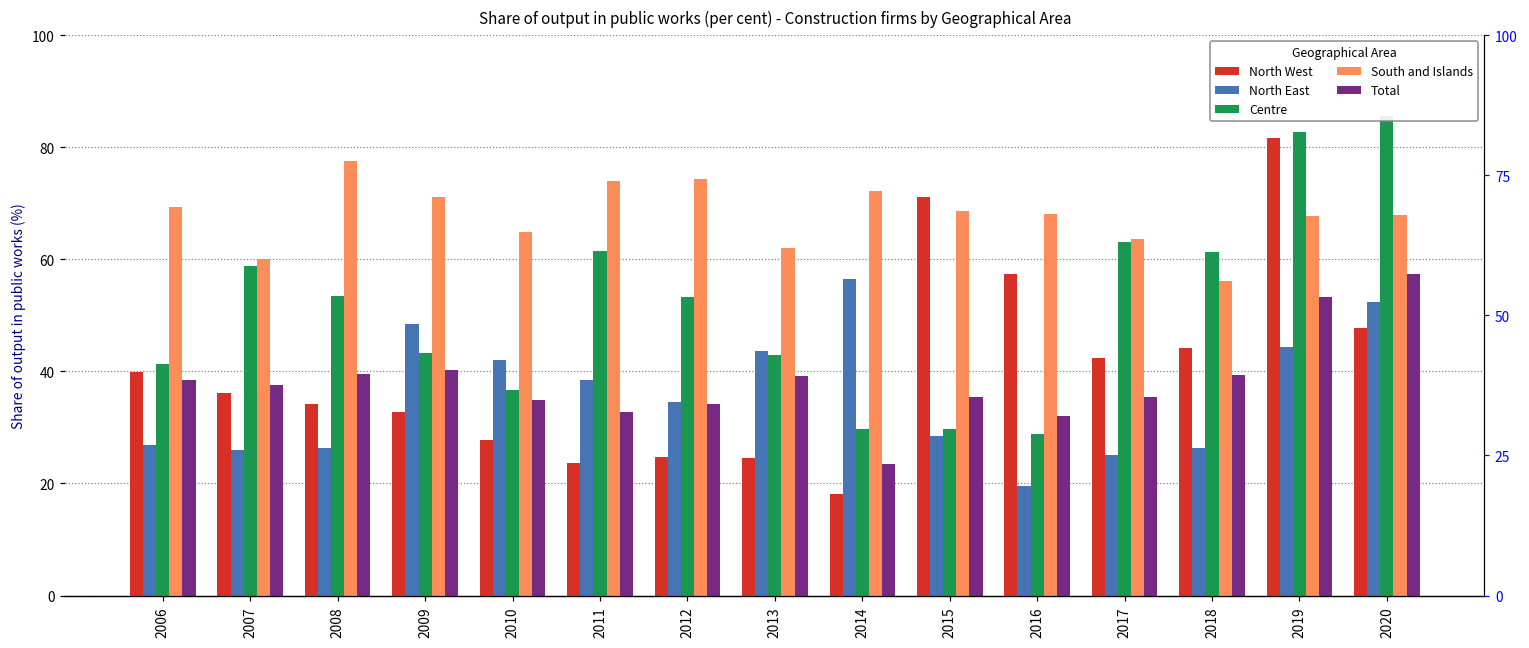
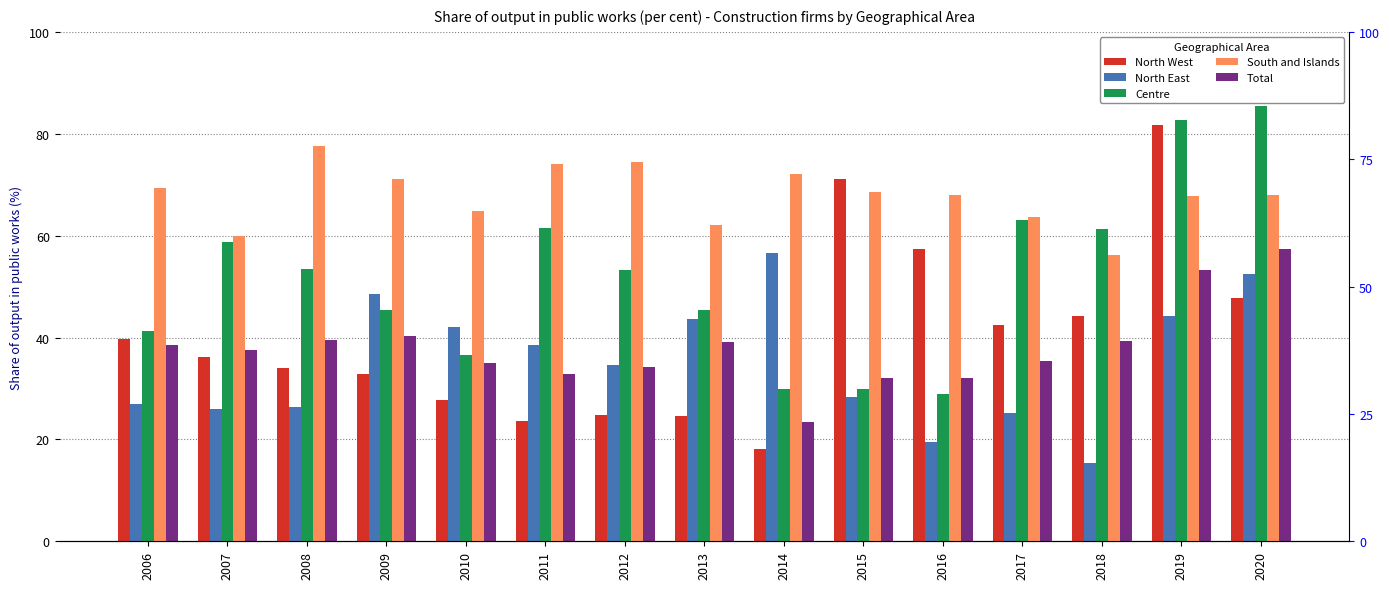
Centre, 2009: 43 -> 45
Centre, 2013: 43 -> 45
Total, 2015: 35 -> 32
North East, 2018: 26 -> 15
